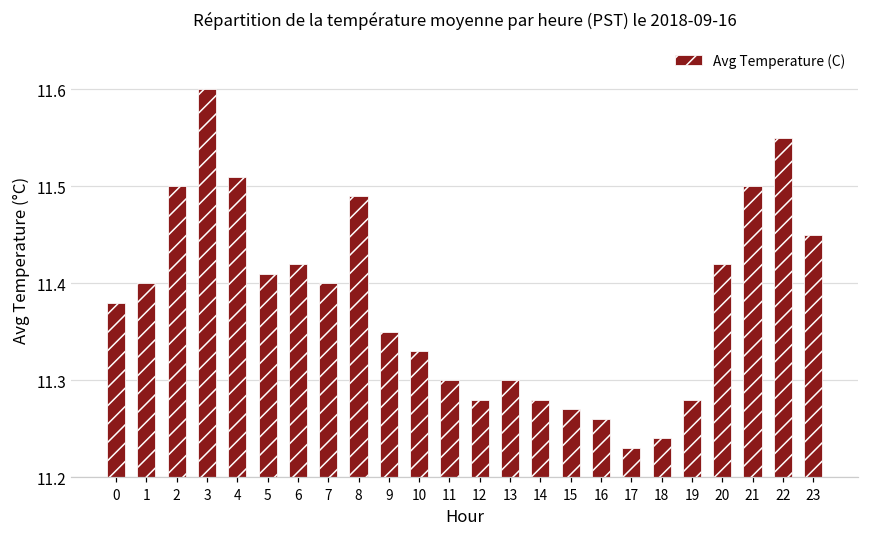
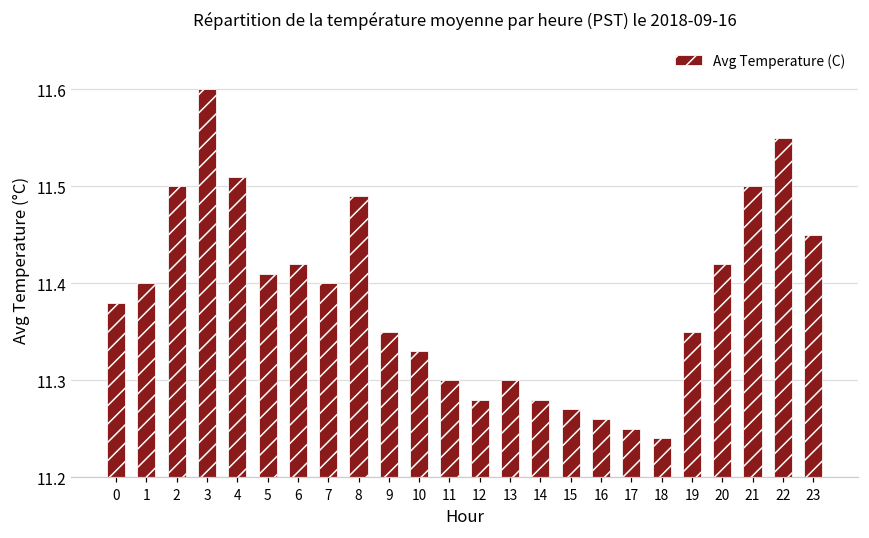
17: 11.23 -> 11.25
19: 11.28 -> 11.35
